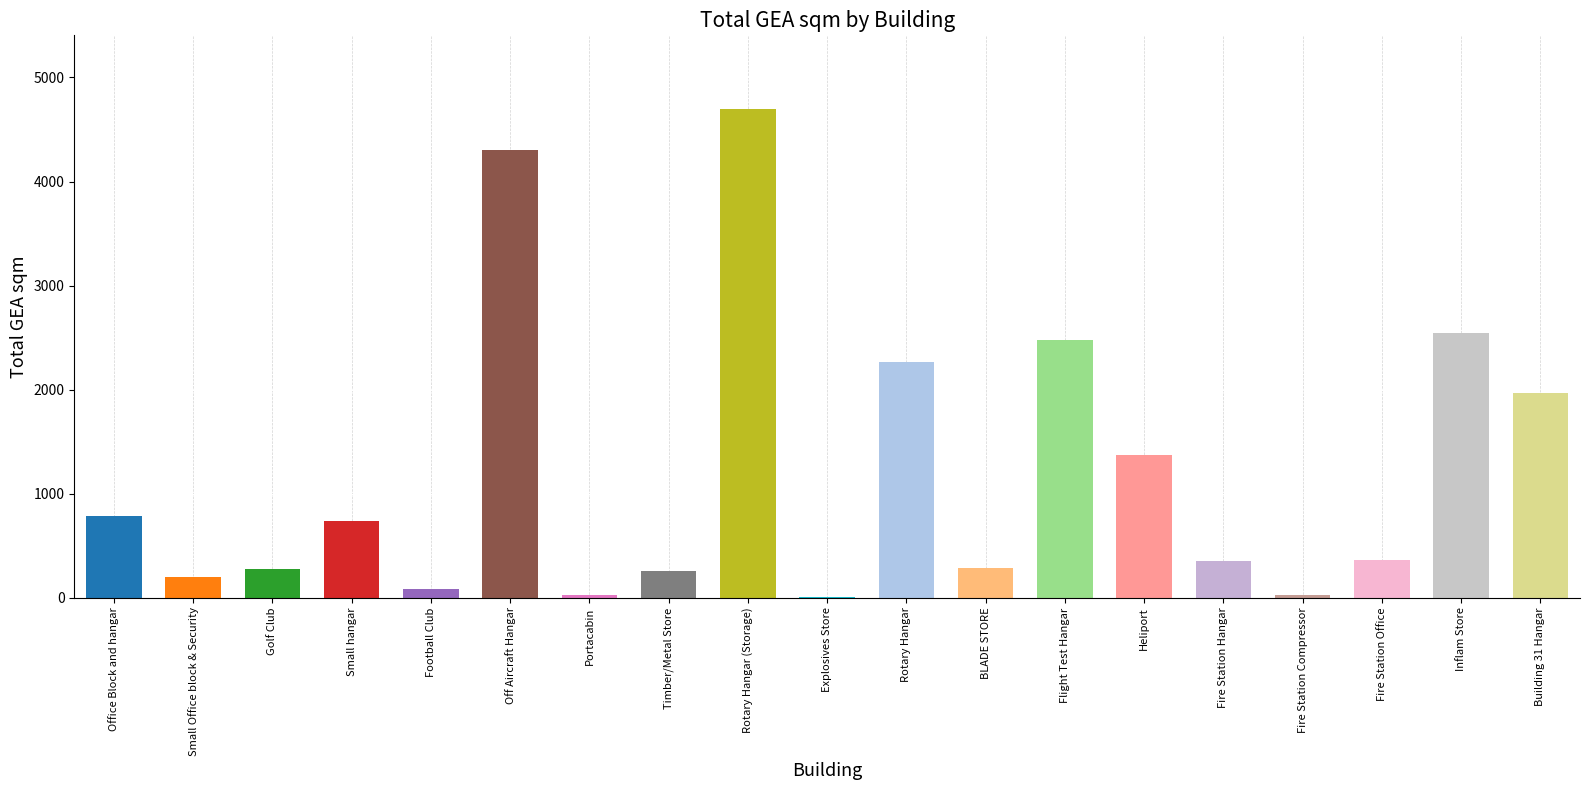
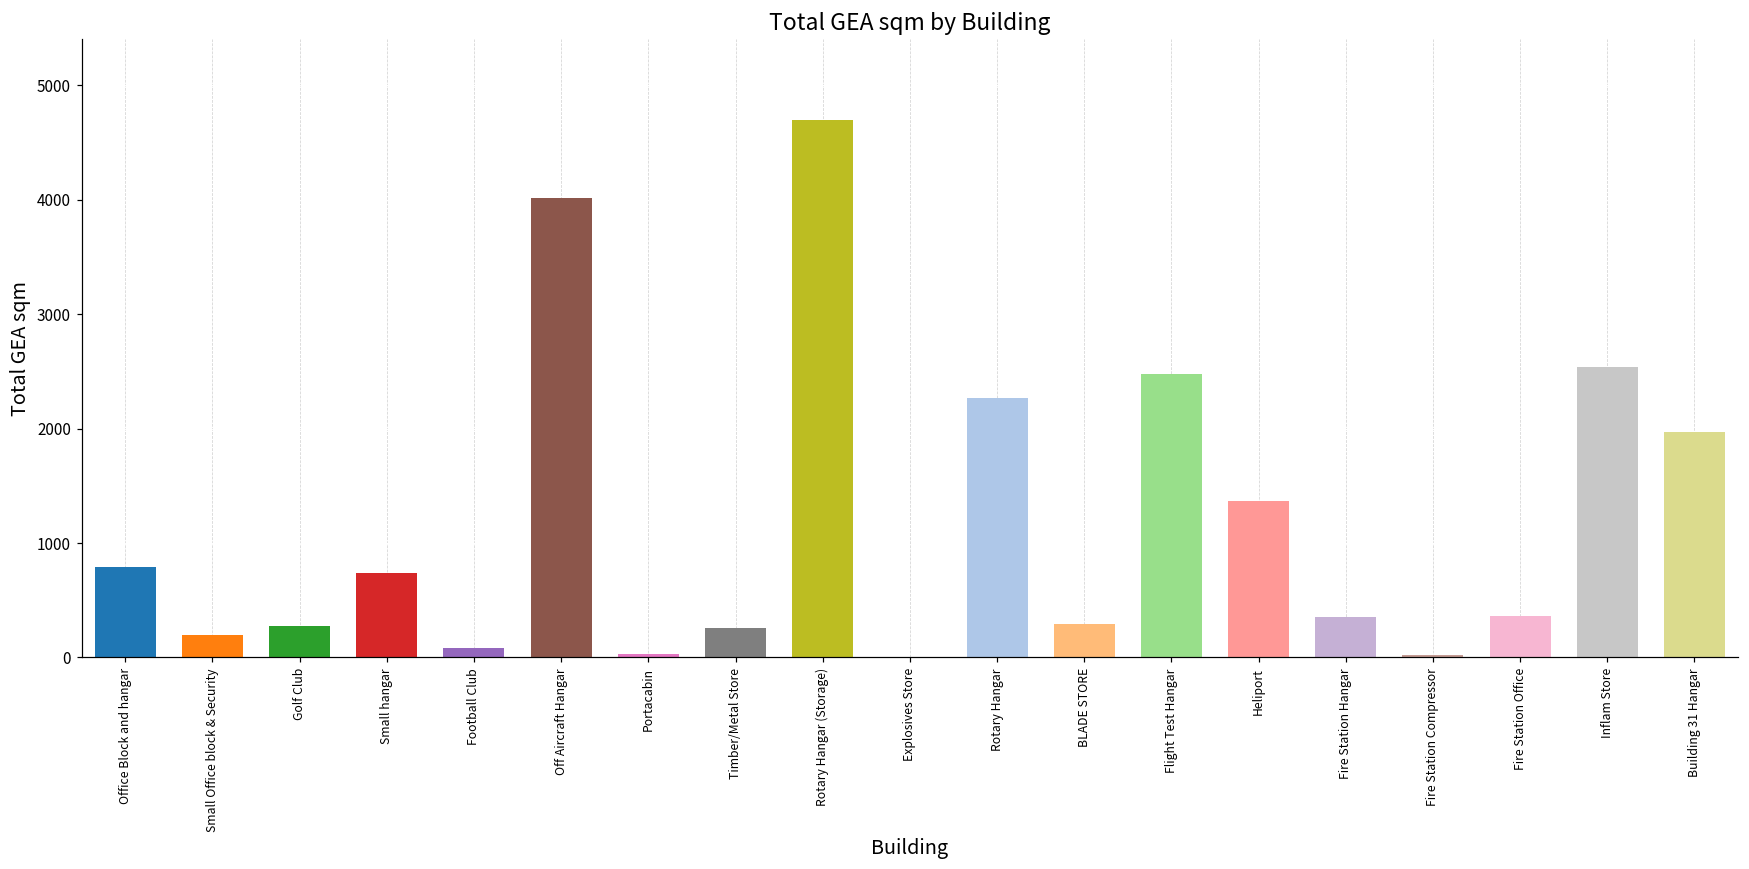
Off Aircraft Hangar: 4300 -> 4020
